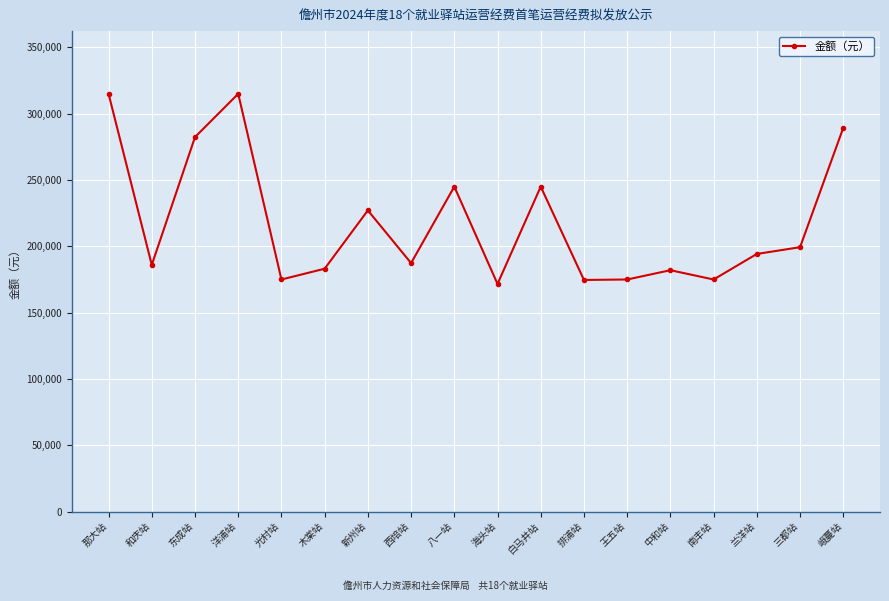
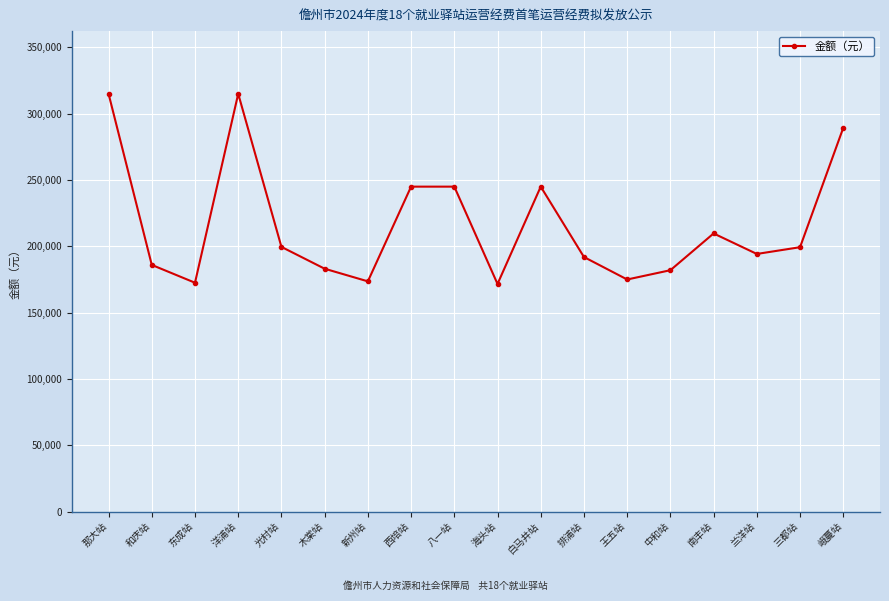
东成站: 282,000 -> 173,000
光村站: 175,000 -> 200,000
新州站: 227,000 -> 174,000
西培站: 187,000 -> 245,000
排浦站: 175,000 -> 192,000
南丰站: 175,000 -> 210,000
